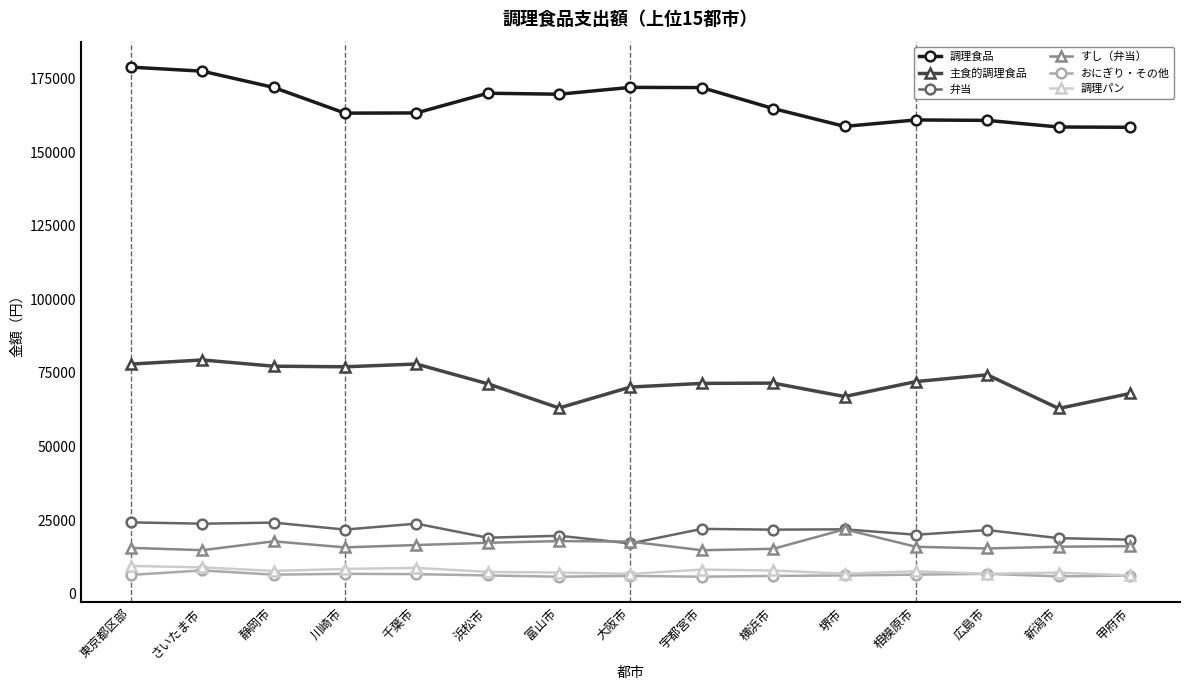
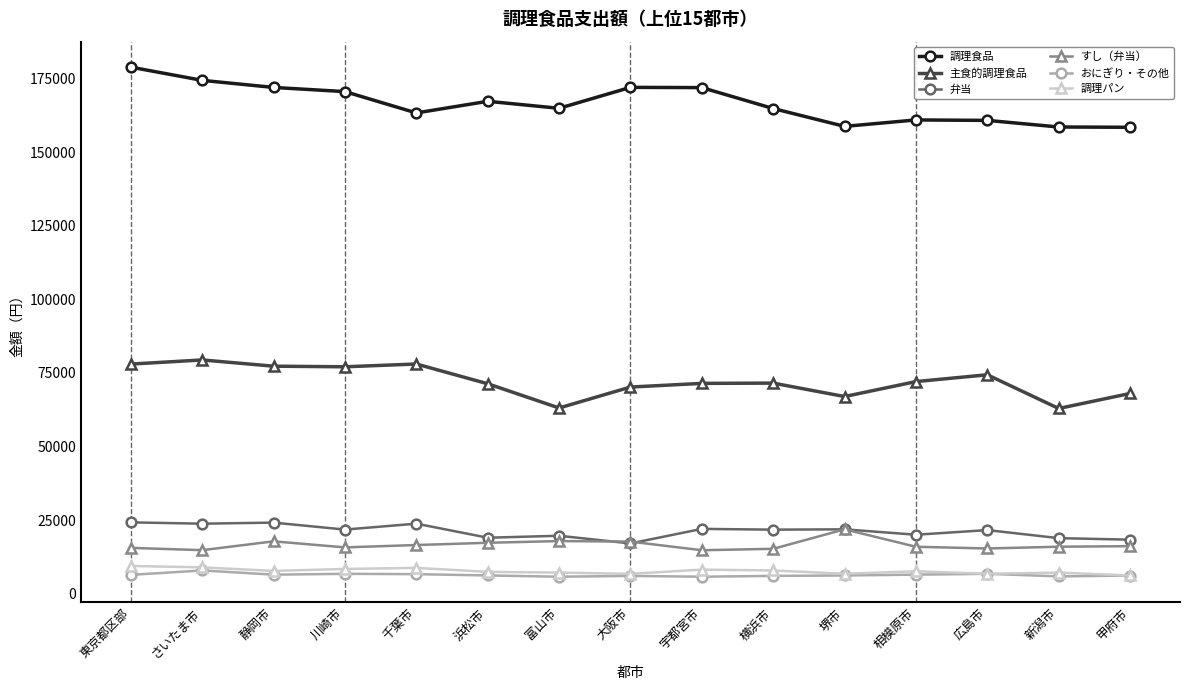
調理食品, さいたま市: 177000 -> 174000
調理食品, 川崎市: 163000 -> 171000
調理食品, 浜松市: 170000 -> 167000
調理食品, 富山市: 170000 -> 165000
